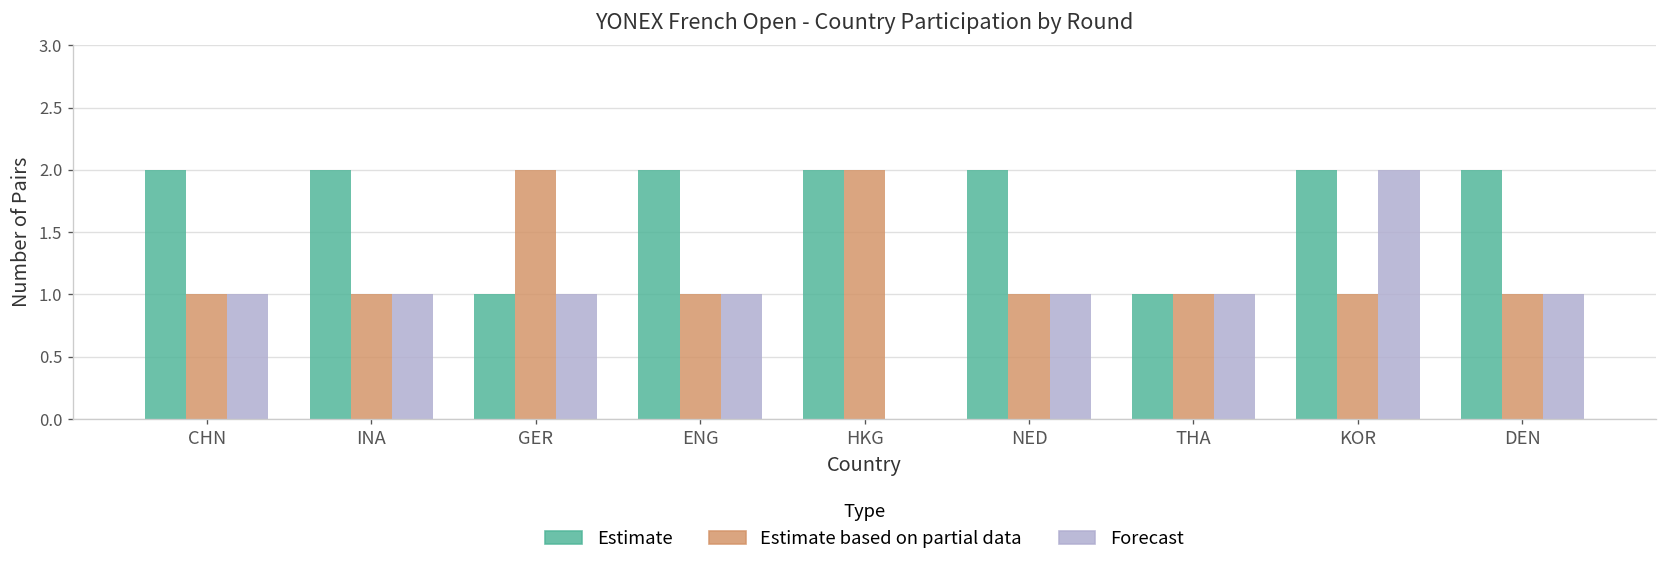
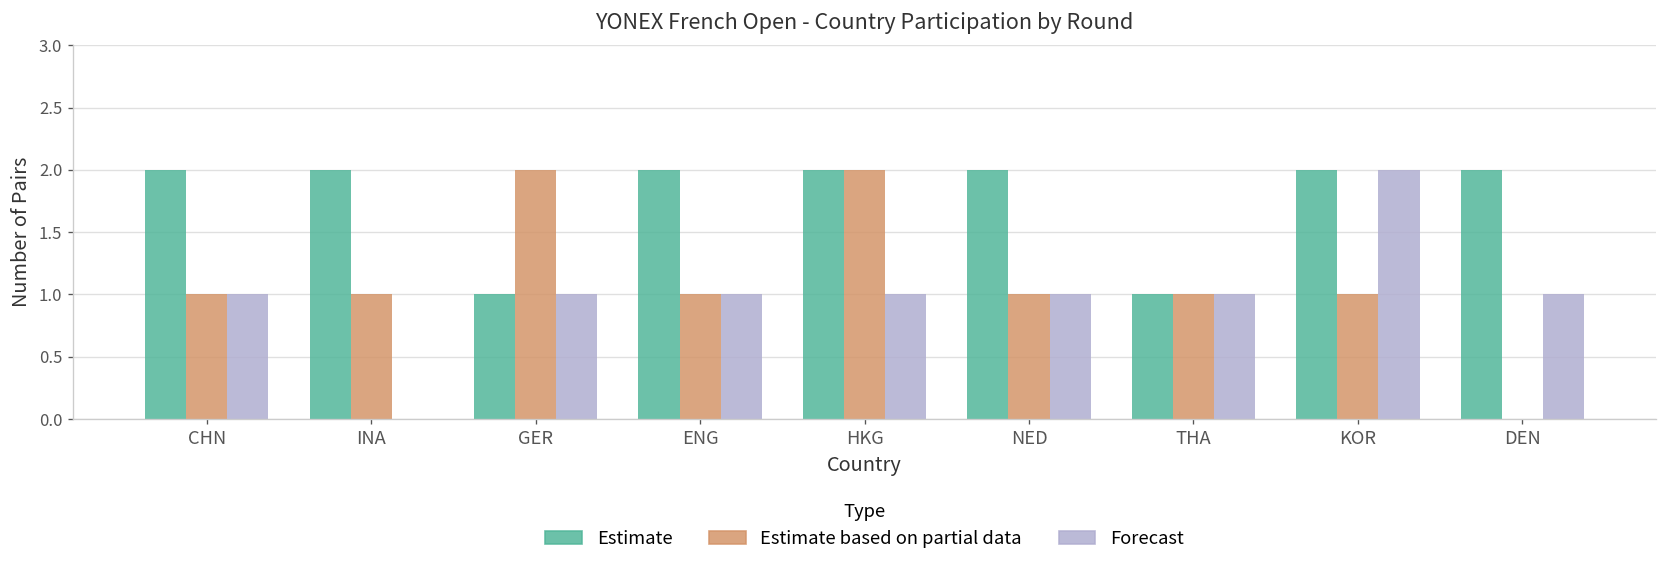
Forecast, INA: 1 -> 0
Forecast, HKG: 0 -> 1
Estimate based on partial data, DEN: 1 -> 0
